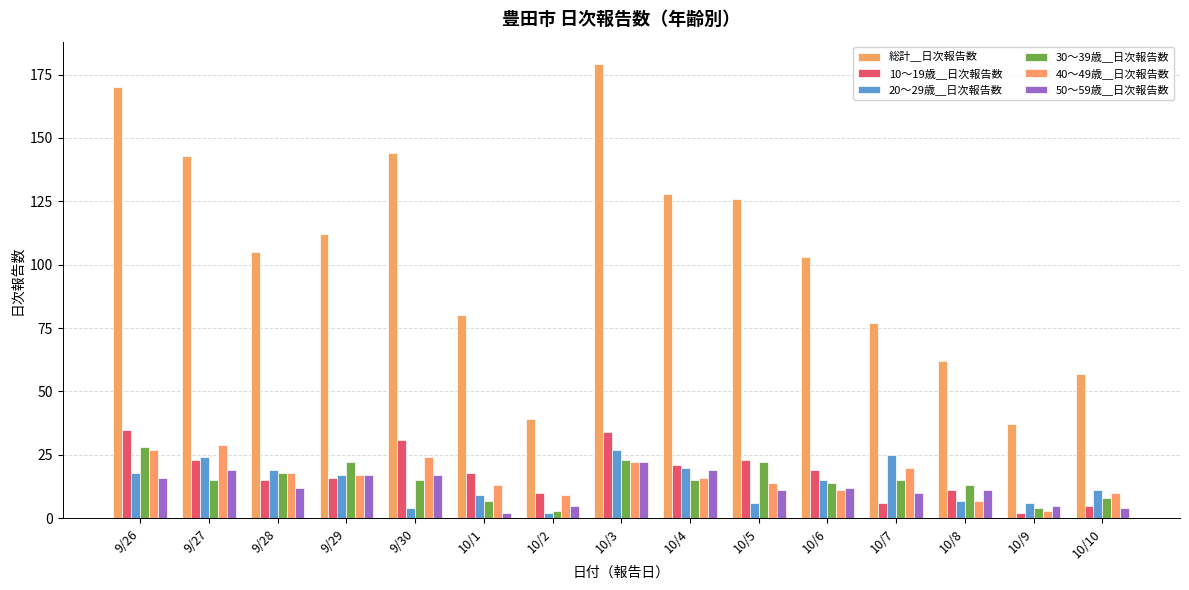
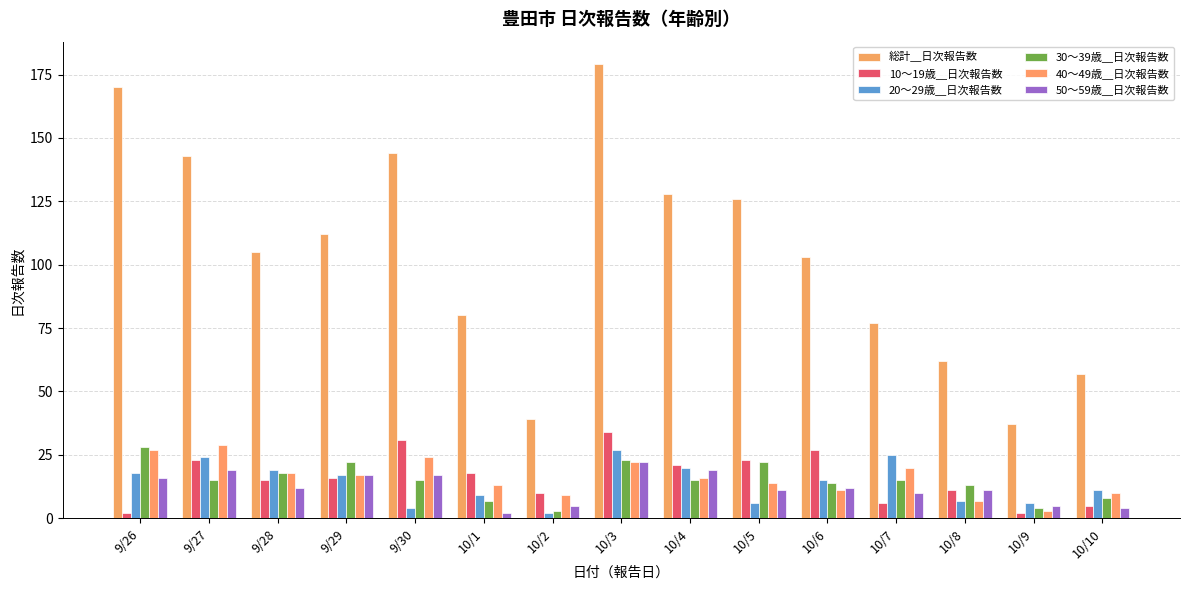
10～19歳＿日次報告数, 9/26: 35 -> 2
10～19歳＿日次報告数, 10/6: 19 -> 27
